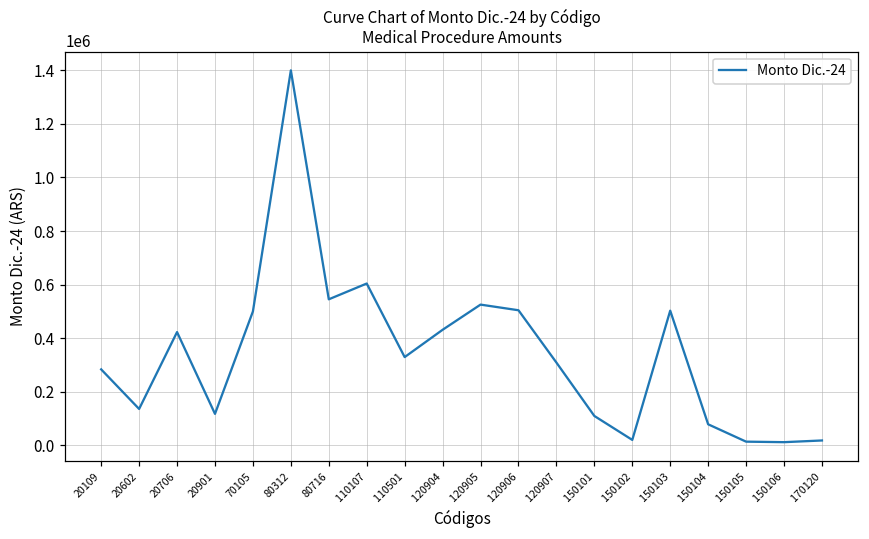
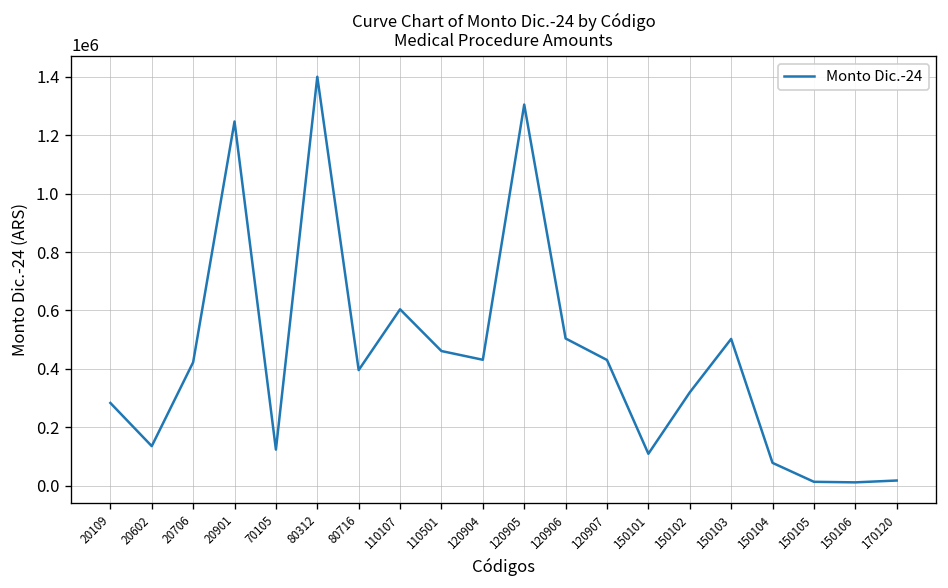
20901: 120000 -> 1250000
70105: 500000 -> 120000
80716: 550000 -> 400000
110501: 330000 -> 460000
120905: 530000 -> 1300000
120907: 310000 -> 430000
150102: 20000 -> 320000
